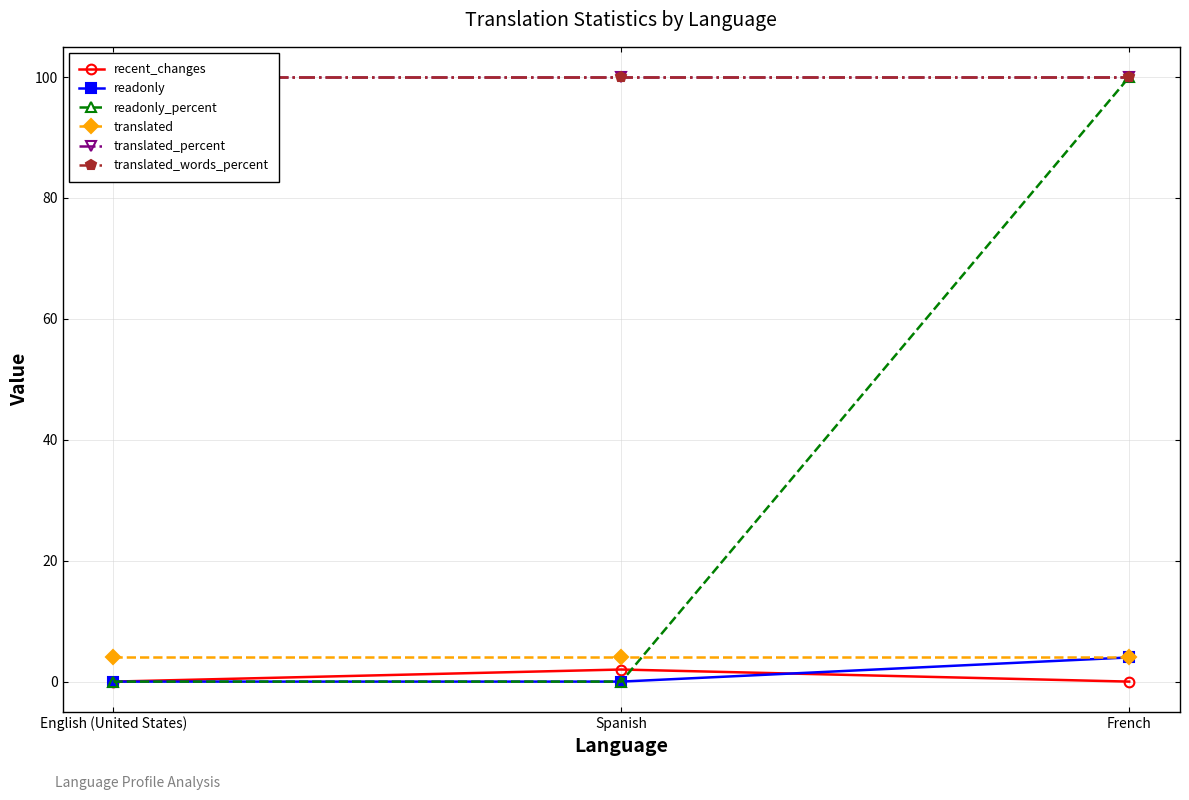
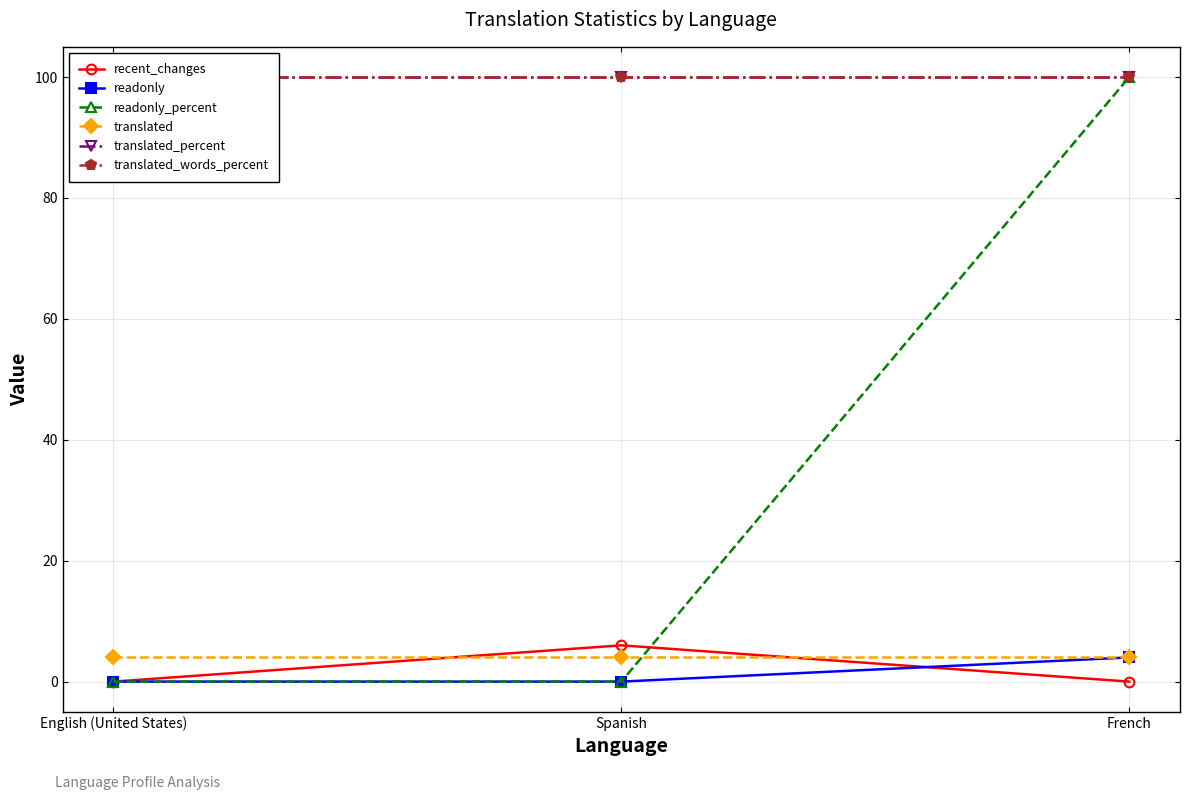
recent_changes, Spanish: 2 -> 6
